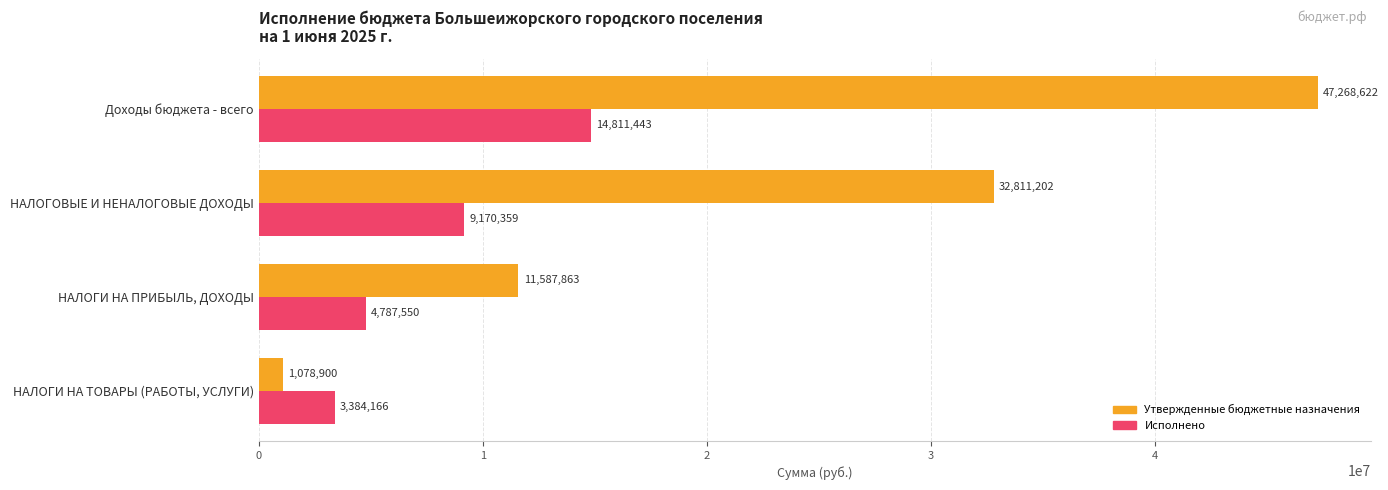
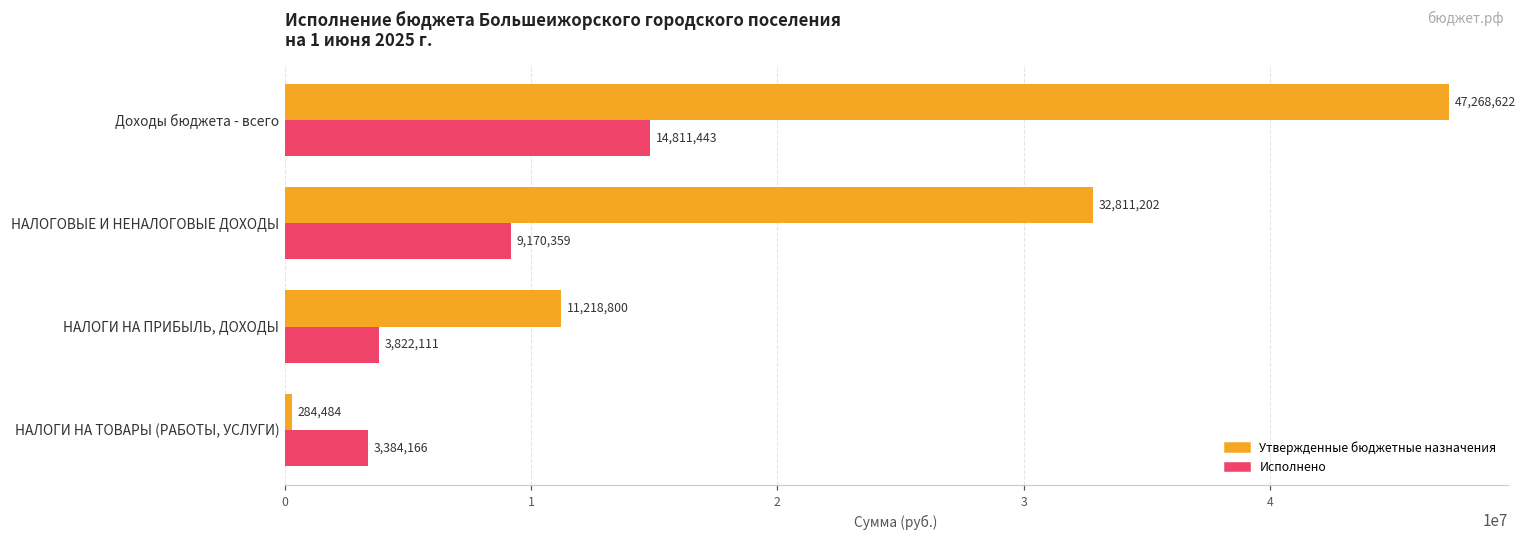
Утвержденные бюджетные назначения, НАЛОГИ НА ПРИБЫЛЬ, ДОХОДЫ: 11,587,863 -> 11,218,800
Исполнено, НАЛОГИ НА ПРИБЫЛЬ, ДОХОДЫ: 4,787,550 -> 3,822,111
Утвержденные бюджетные назначения, НАЛОГИ НА ТОВАРЫ (РАБОТЫ, УСЛУГИ): 1,078,900 -> 284,484
